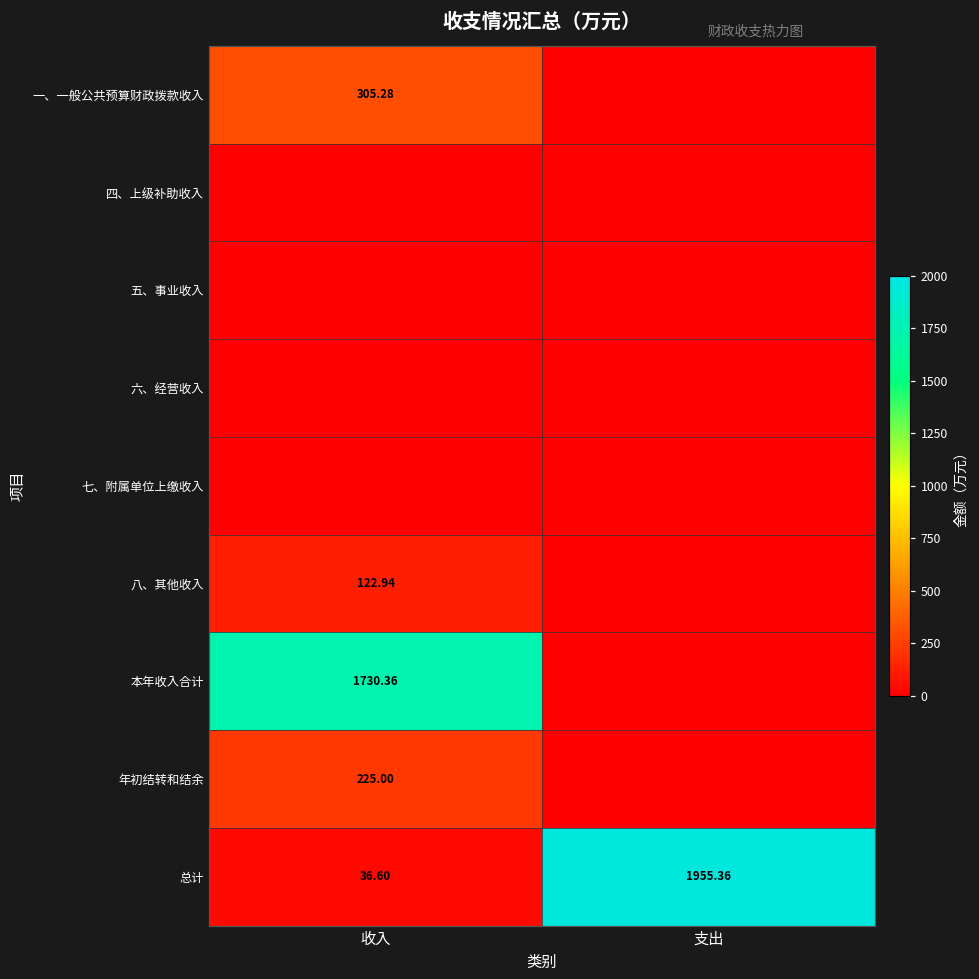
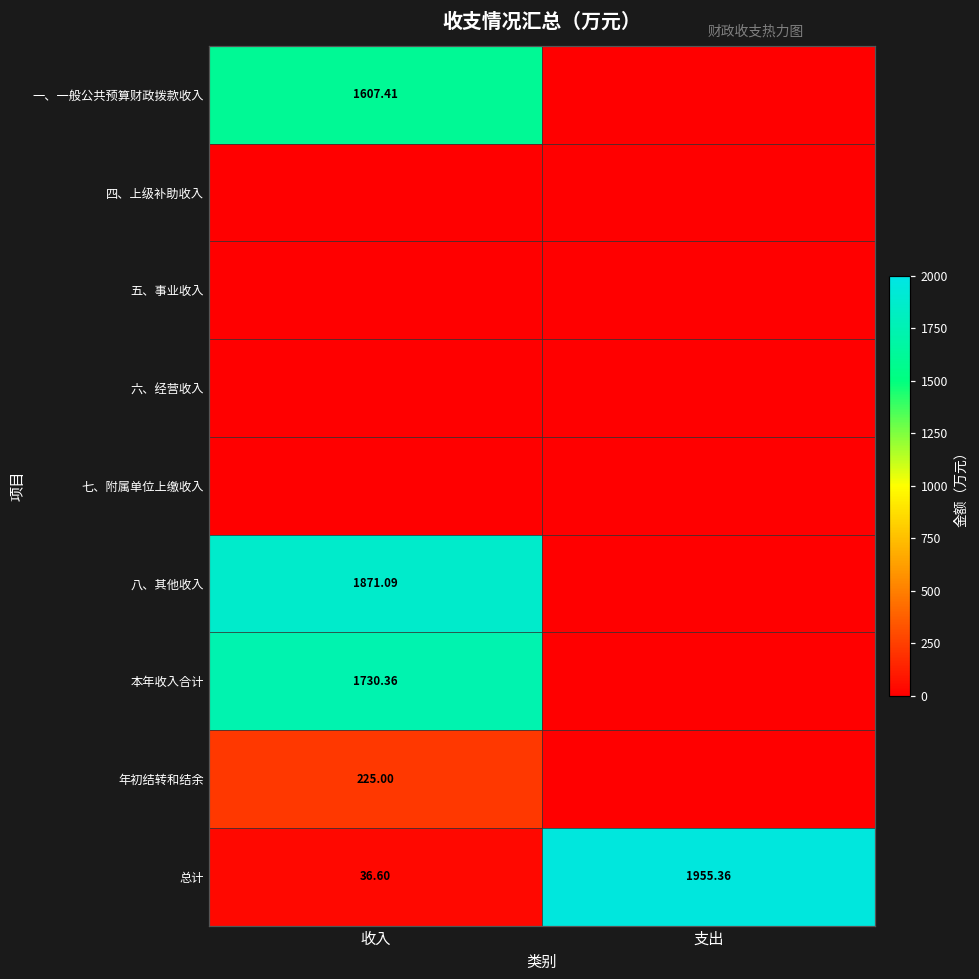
一、一般公共预算财政拨款收入, 收入: 305.28 -> 1607.41
八、其他收入, 收入: 122.94 -> 1871.09
